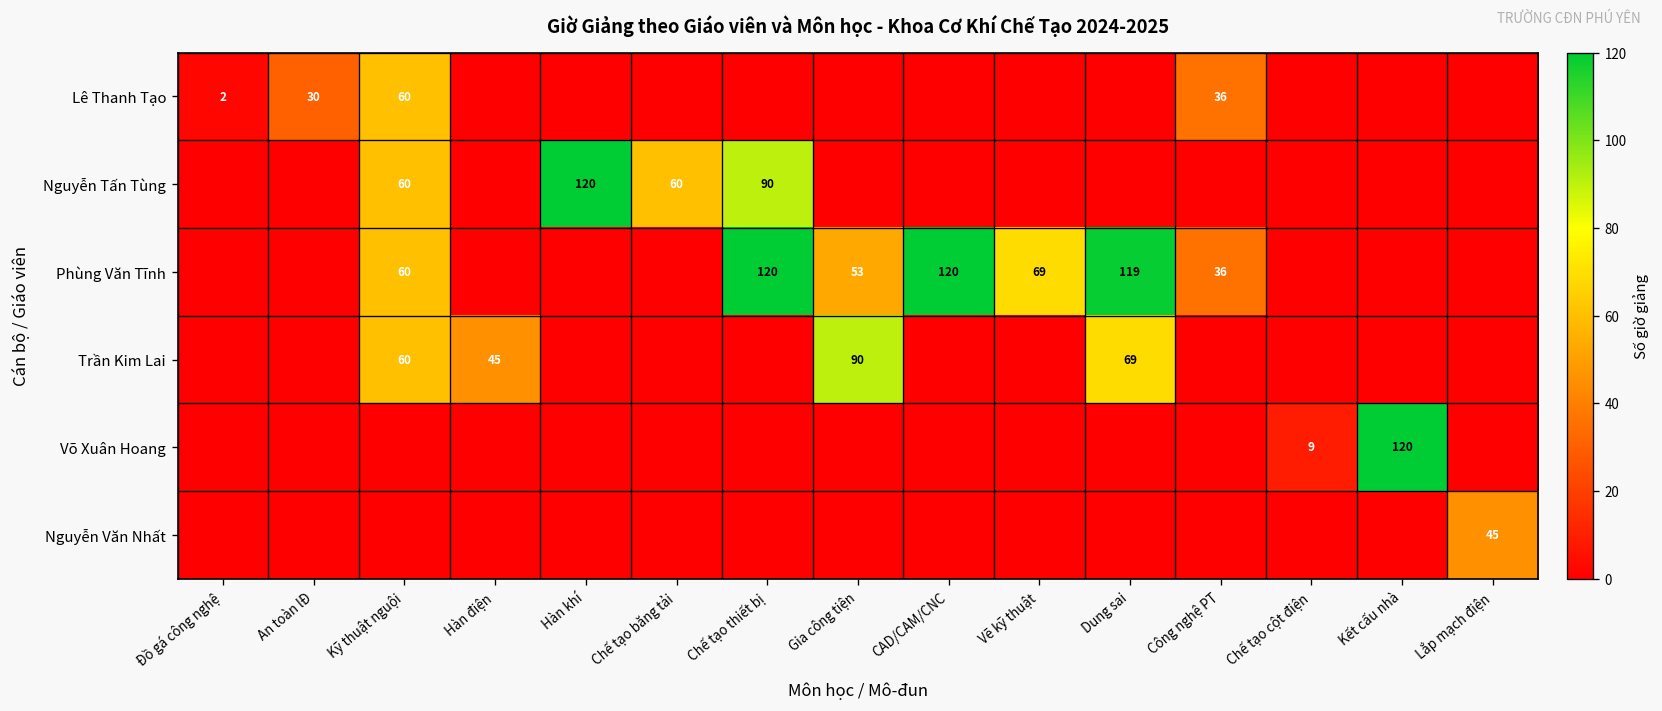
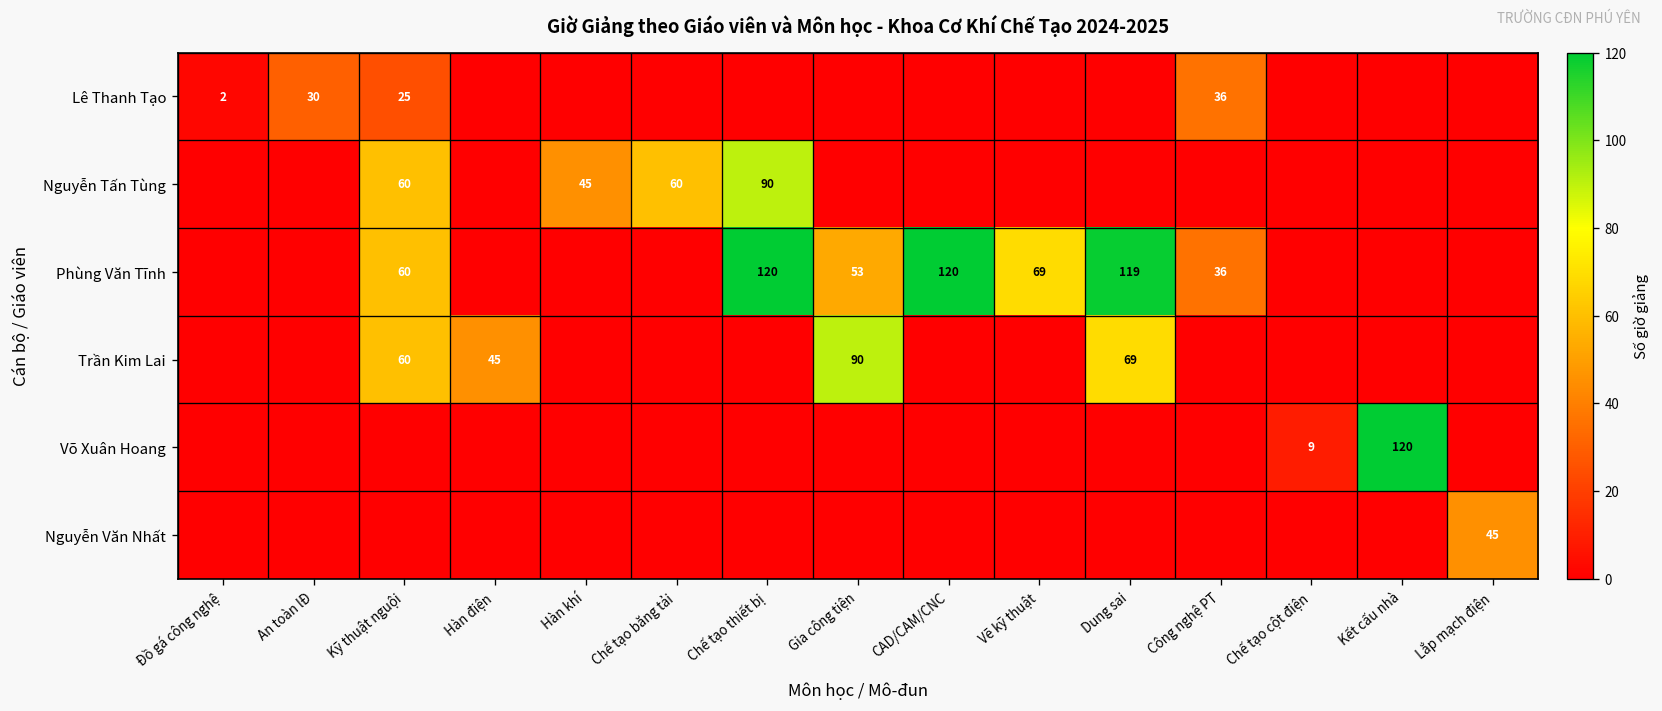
Lê Thanh Tạo, Kỹ thuật nguội: 60 -> 25
Nguyễn Tấn Tùng, Hàn khí: 120 -> 45
